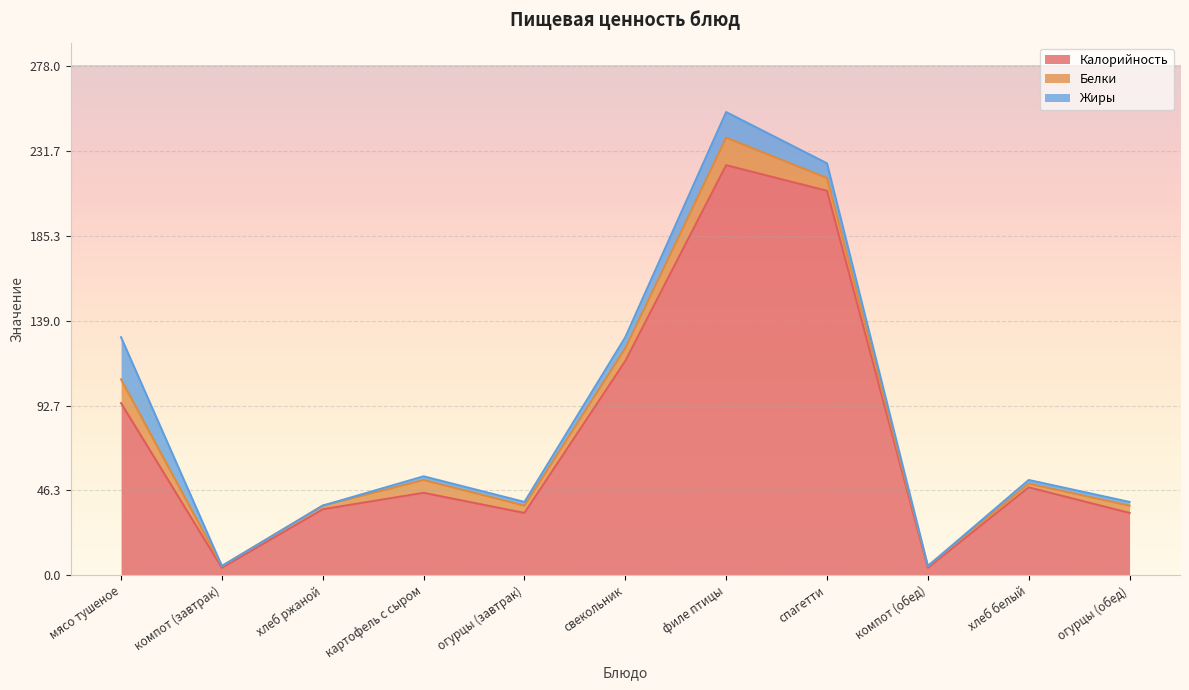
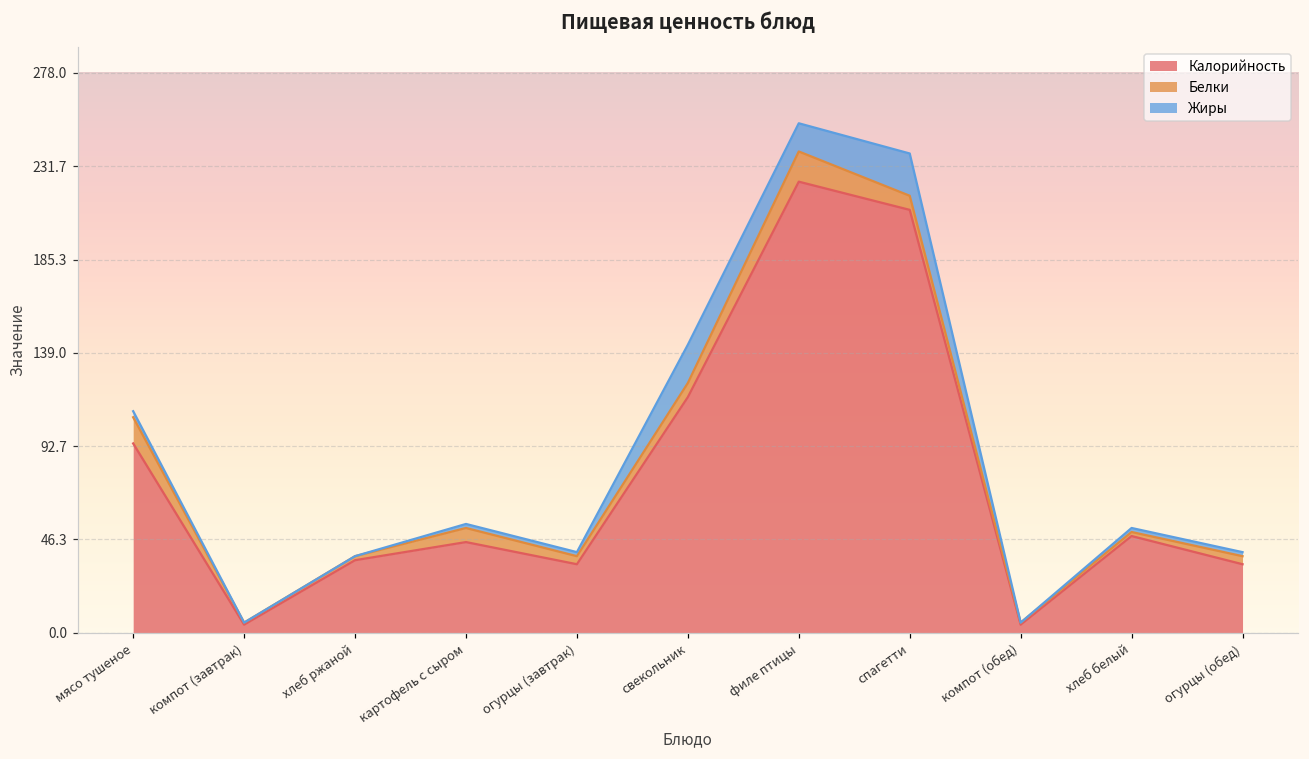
Жиры, мясо тушеное: 23 -> 3
Жиры, свекольник: 6 -> 19
Жиры, спагетти: 8 -> 21
